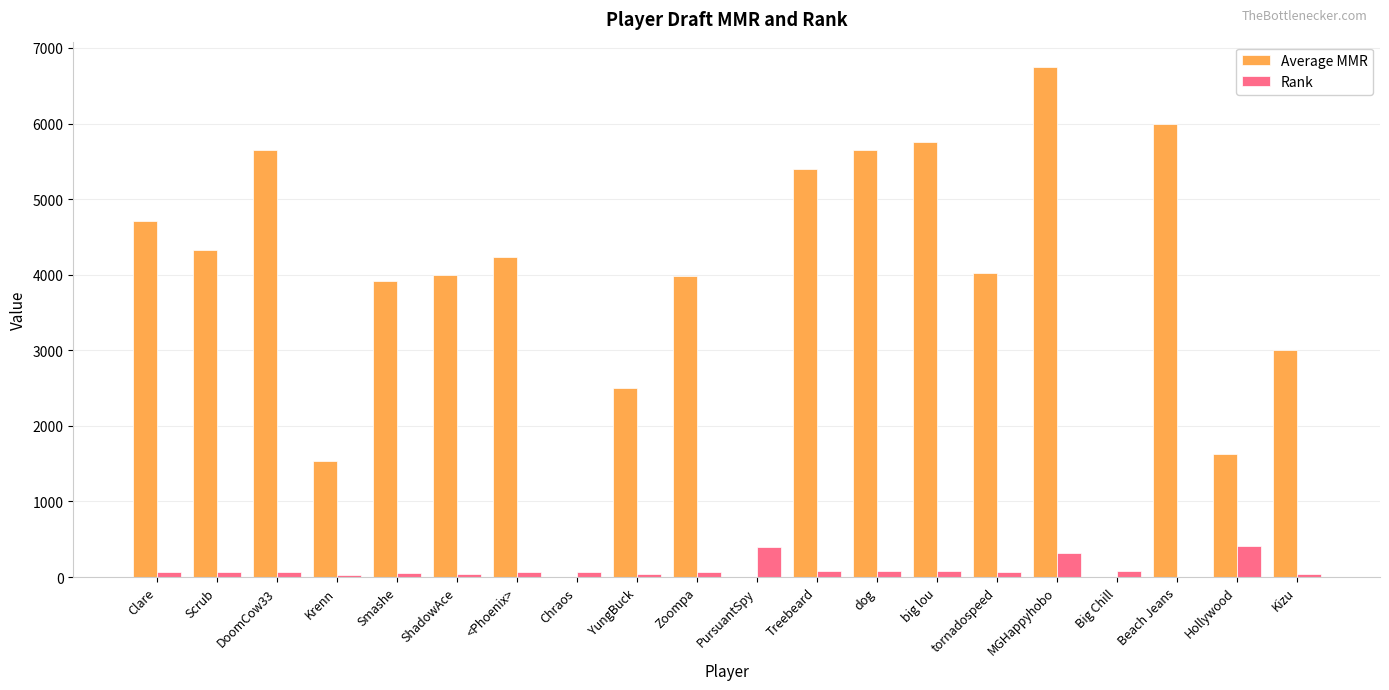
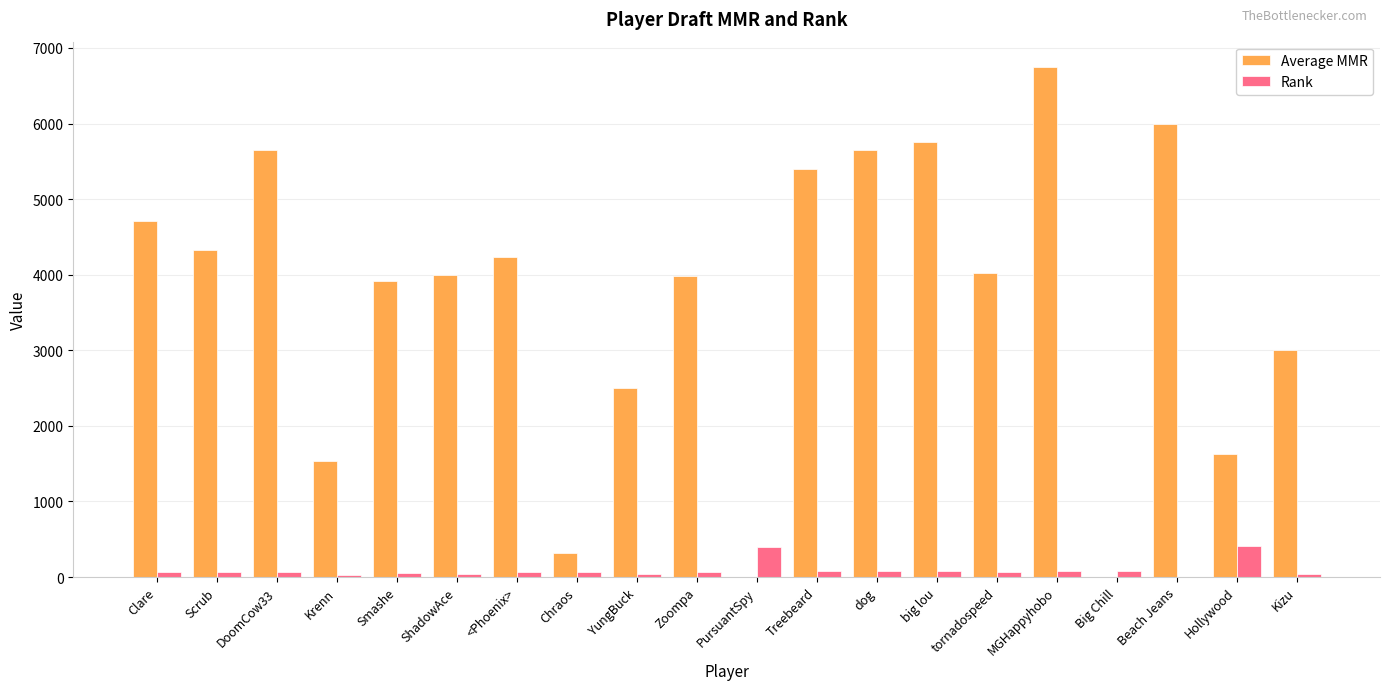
Average MMR, Chraos: 0 -> 300
Rank, MGHappyhobo: 300 -> 100
